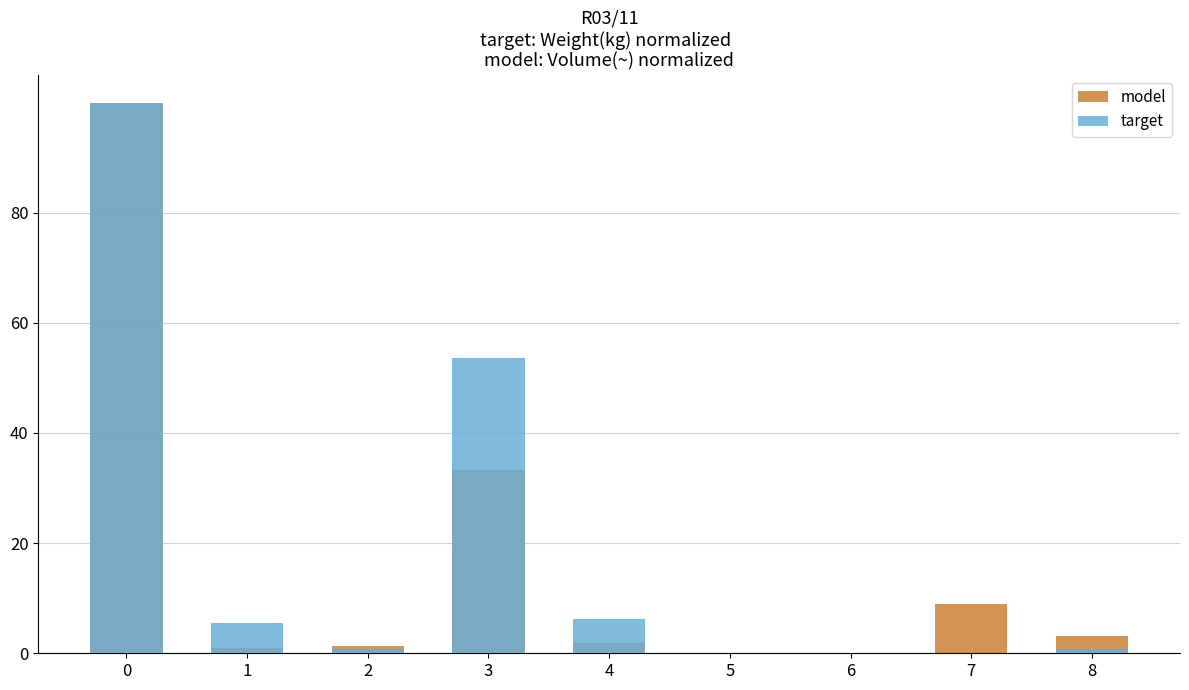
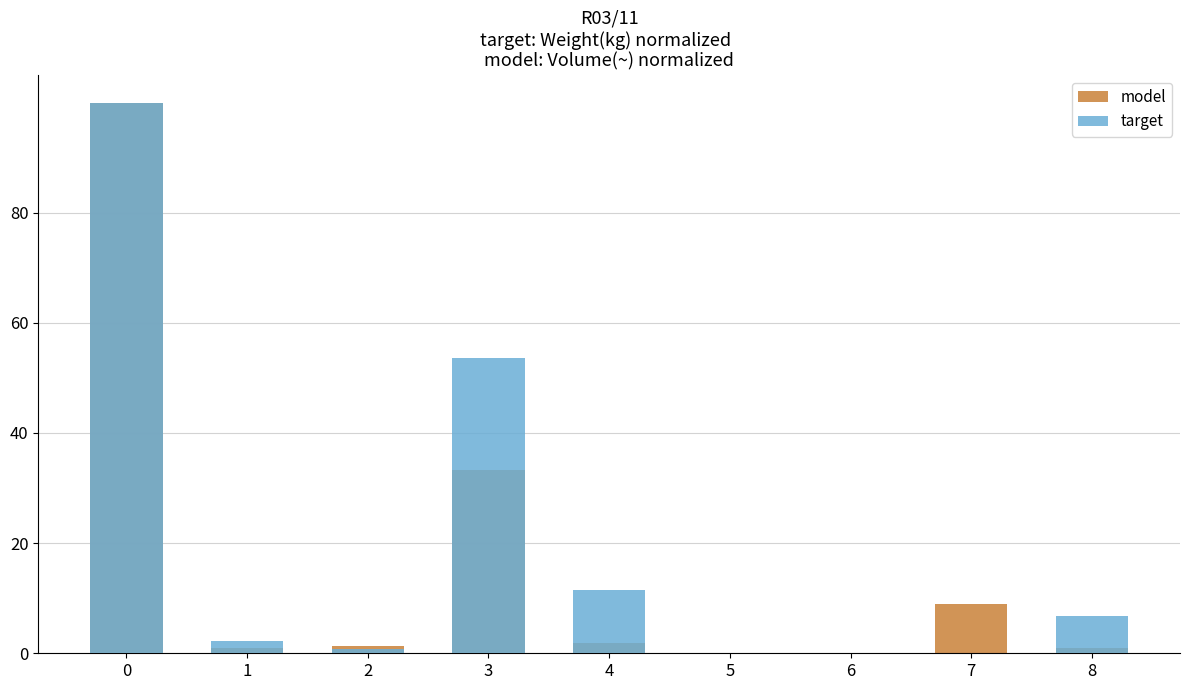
target, 1: 5 -> 2
target, 4: 6 -> 11
model, 8: 3 -> 1
target, 8: 1 -> 7
